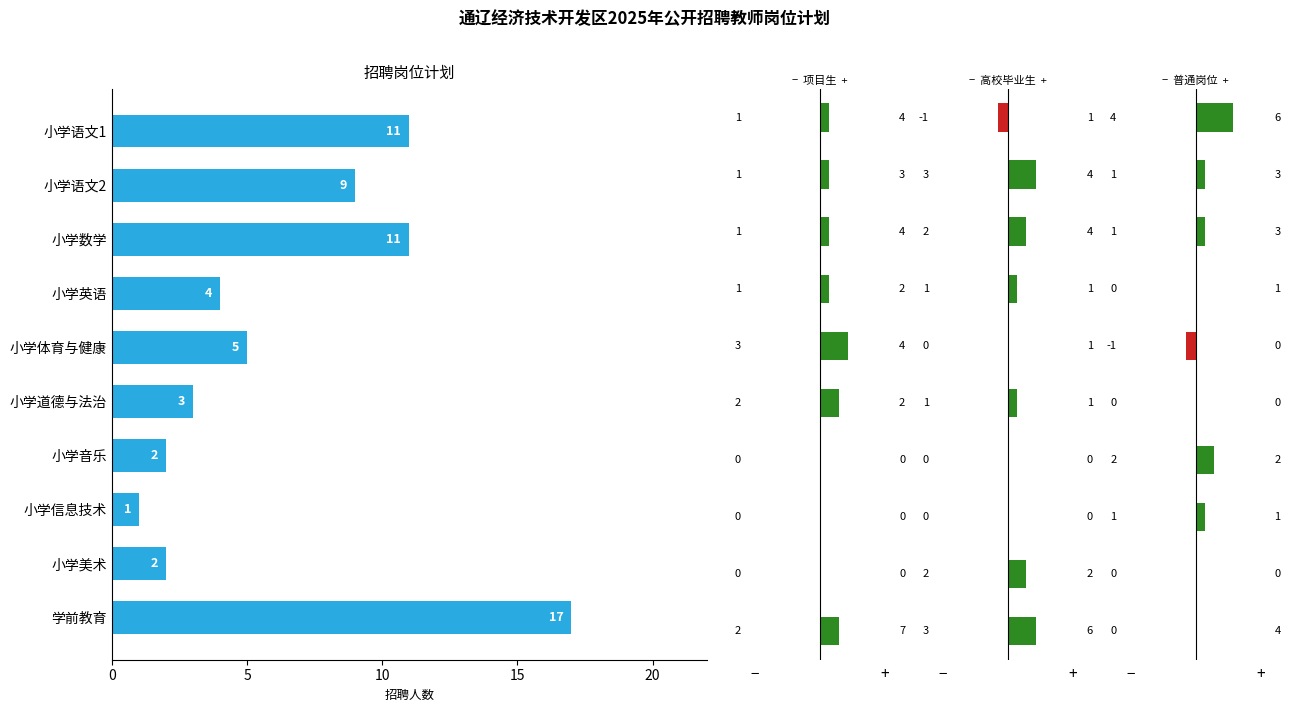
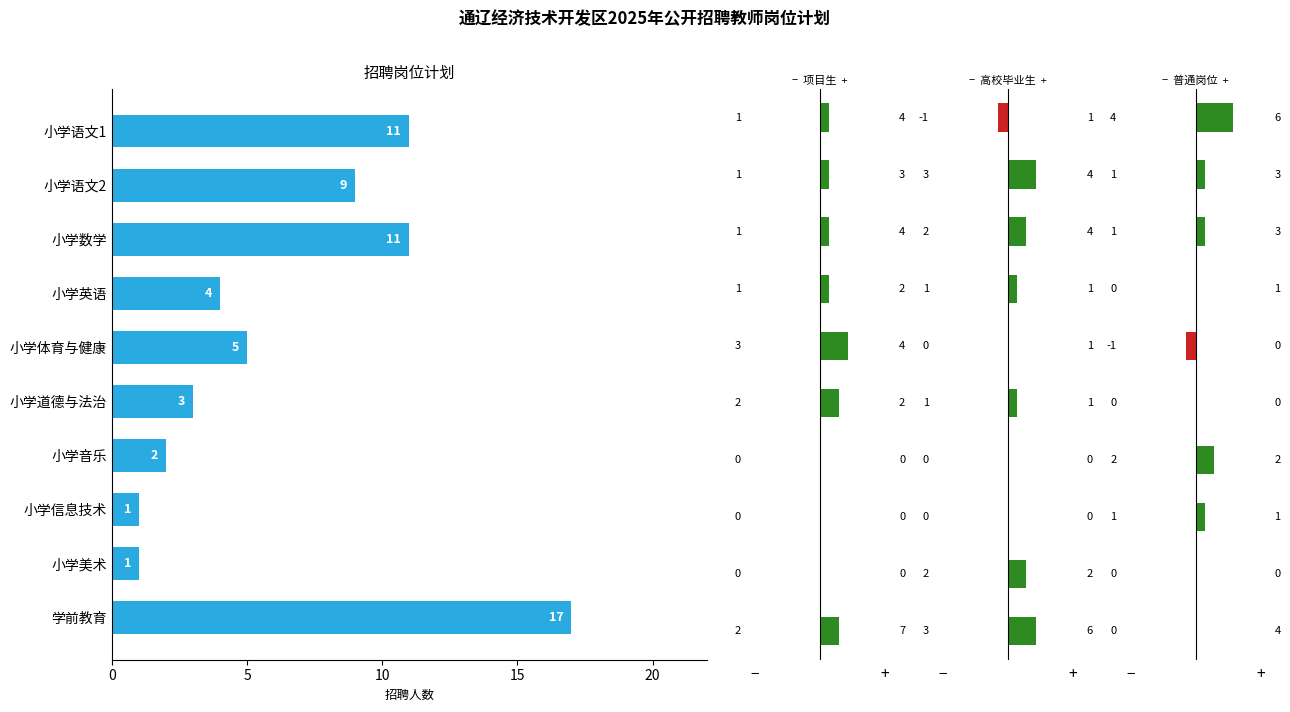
招聘岗位计划, 小学美术: 2 -> 1
